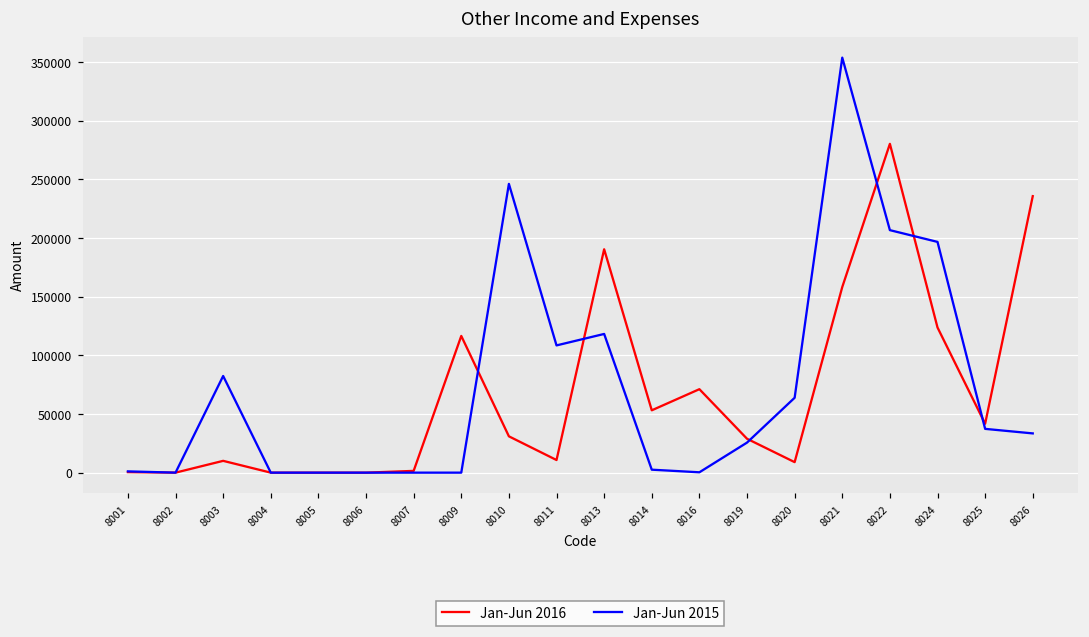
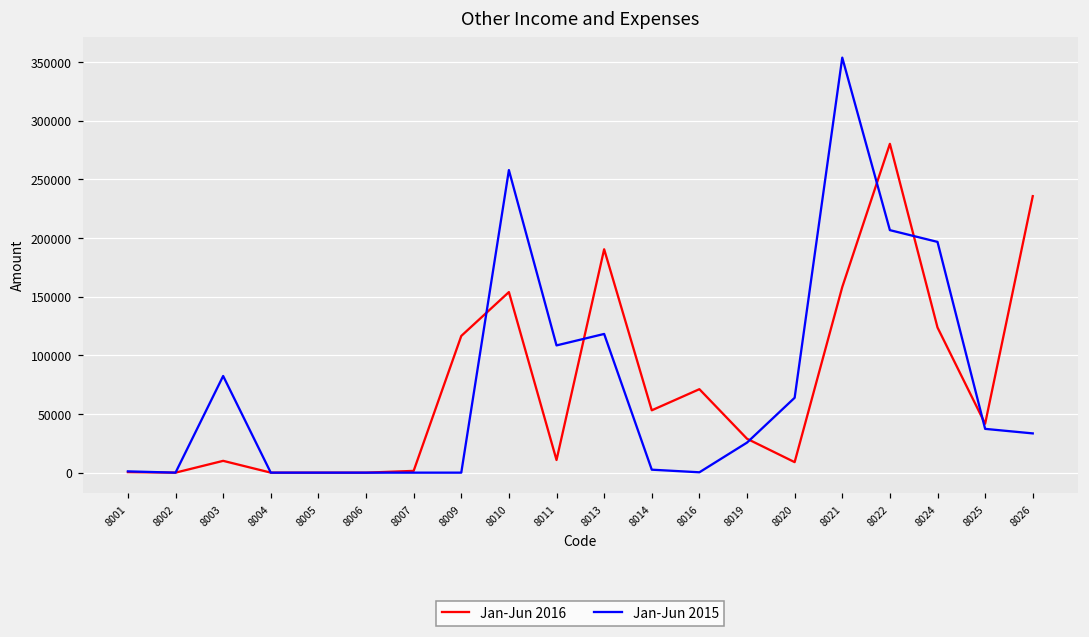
Jan-Jun 2016, 8010: 31000 -> 154000
Jan-Jun 2015, 8010: 246000 -> 258000
